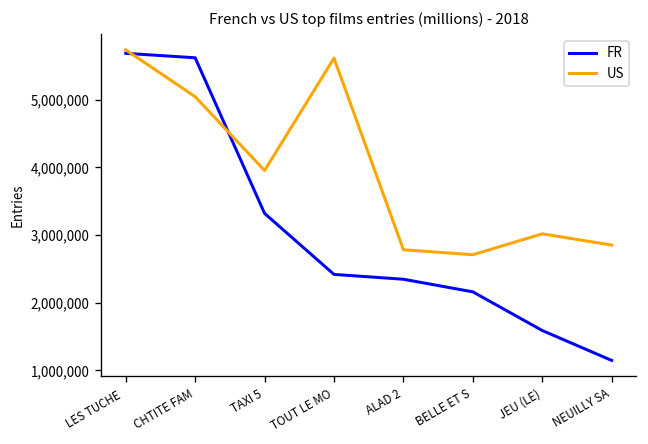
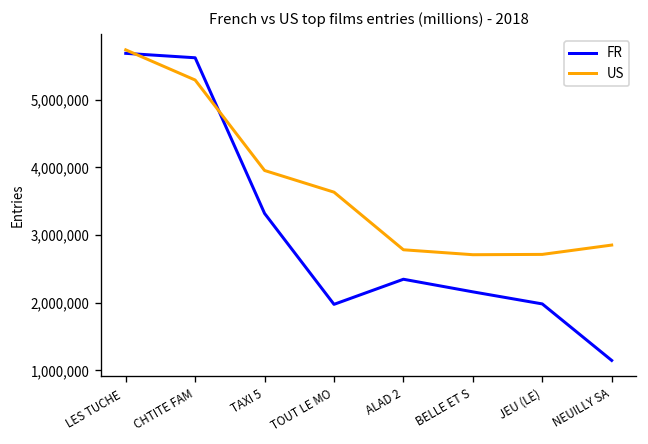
US, CHTITE FAM: 5,000,000 -> 5,300,000
FR, TOUT LE MO: 2,400,000 -> 2,000,000
US, TOUT LE MO: 5,600,000 -> 3,600,000
FR, JEU (LE): 1,600,000 -> 2,000,000
US, JEU (LE): 3,000,000 -> 2,700,000
